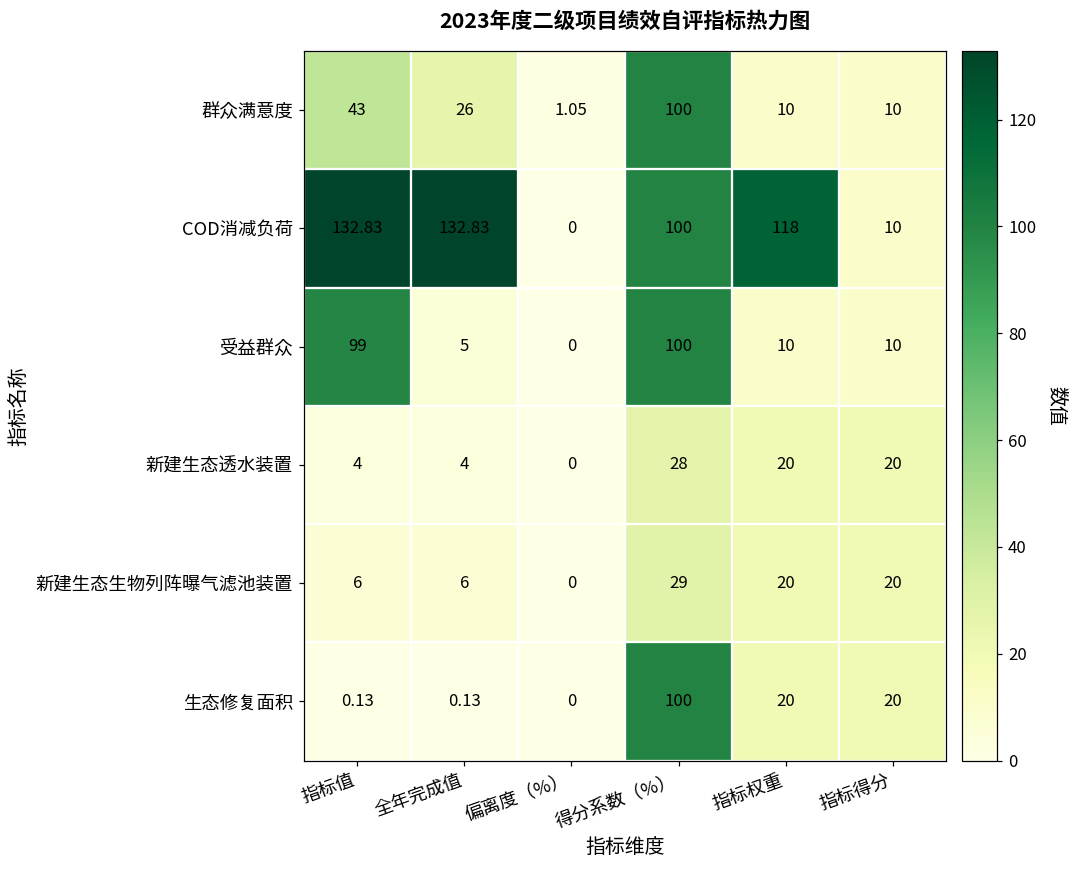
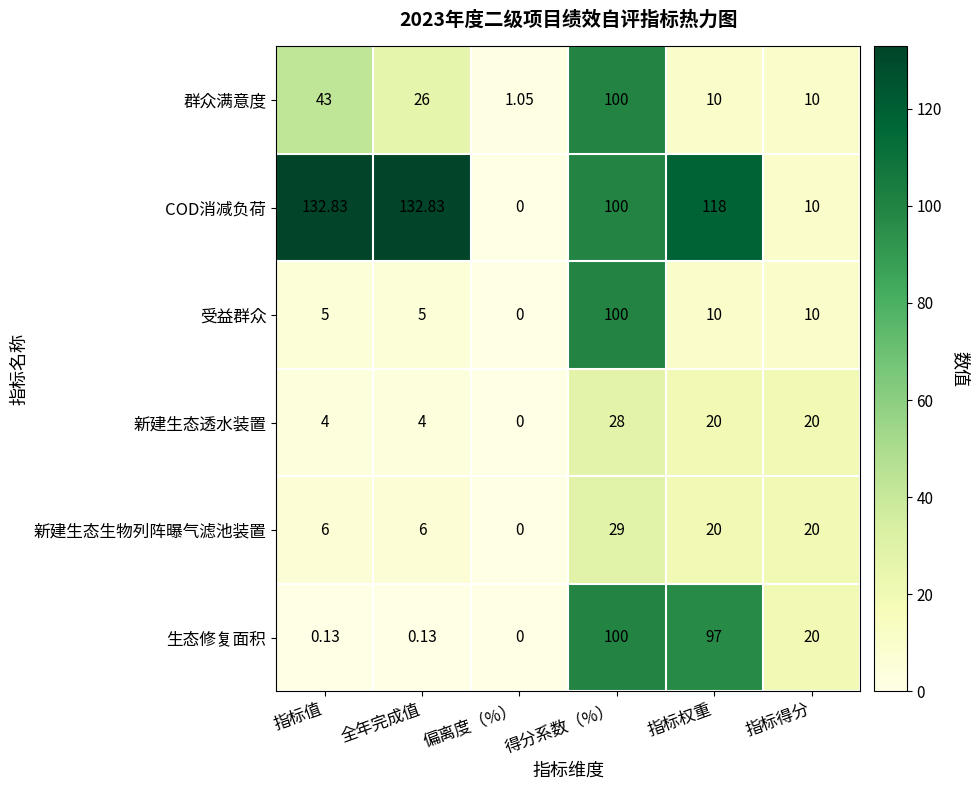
受益群众, 指标值: 99 -> 5
生态修复面积, 指标权重: 20 -> 97
